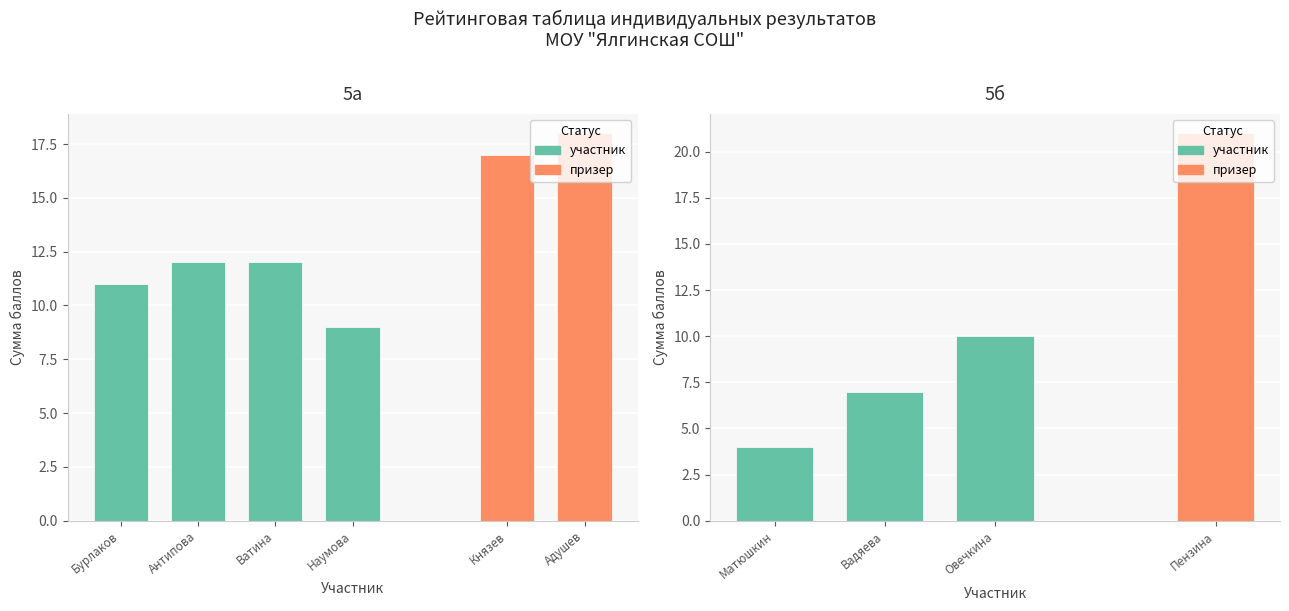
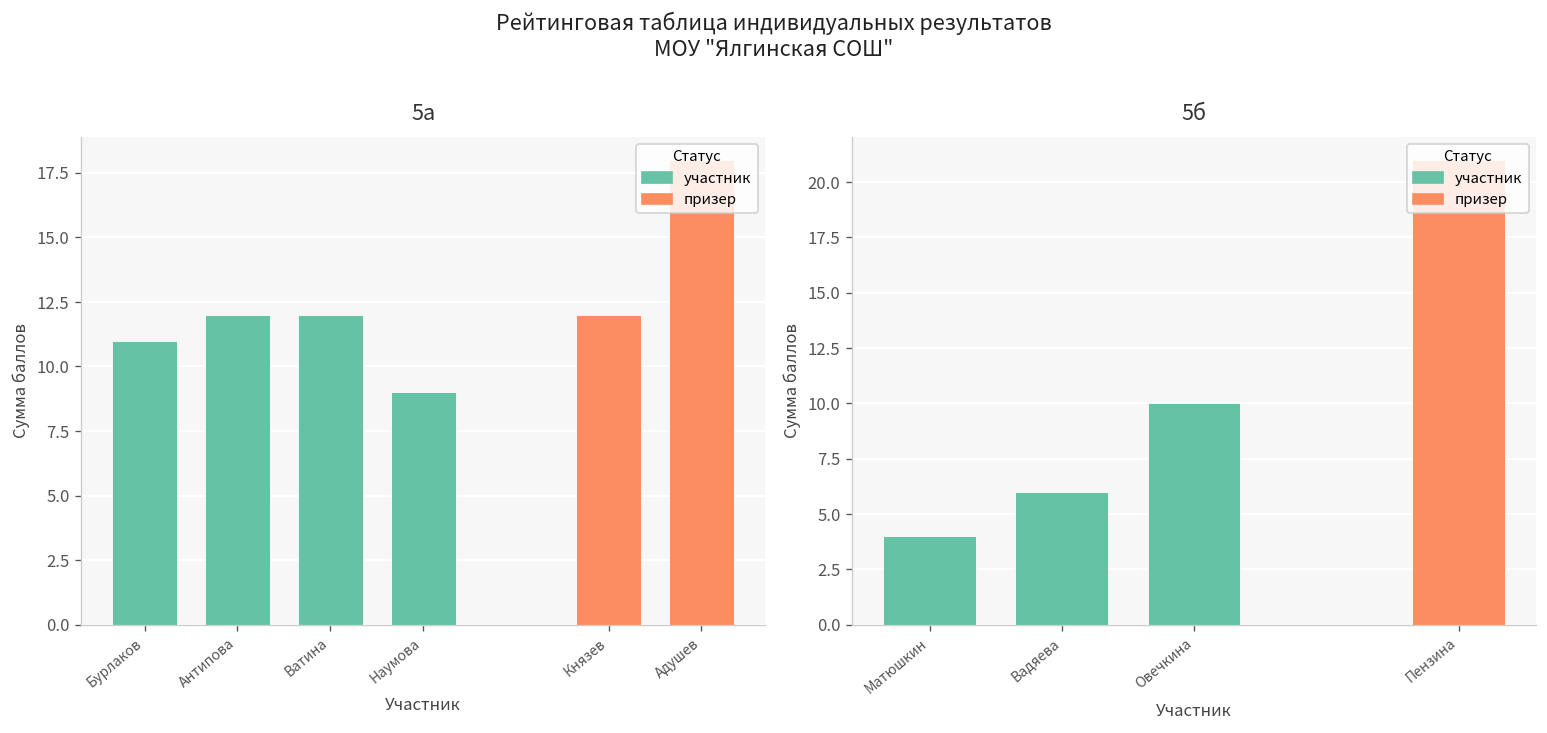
5а, призер, Князев: 17 -> 12
5б, участник, Вадяева: 7 -> 6
